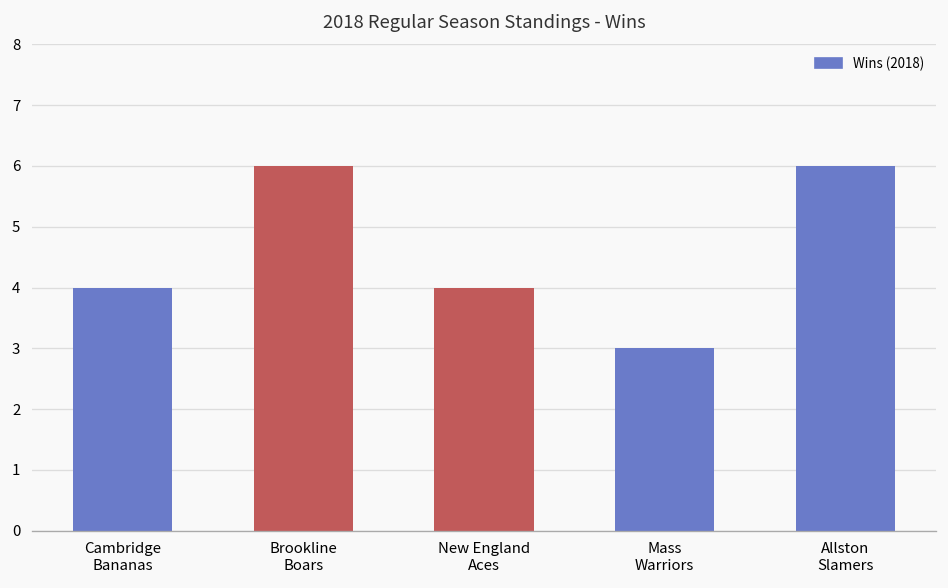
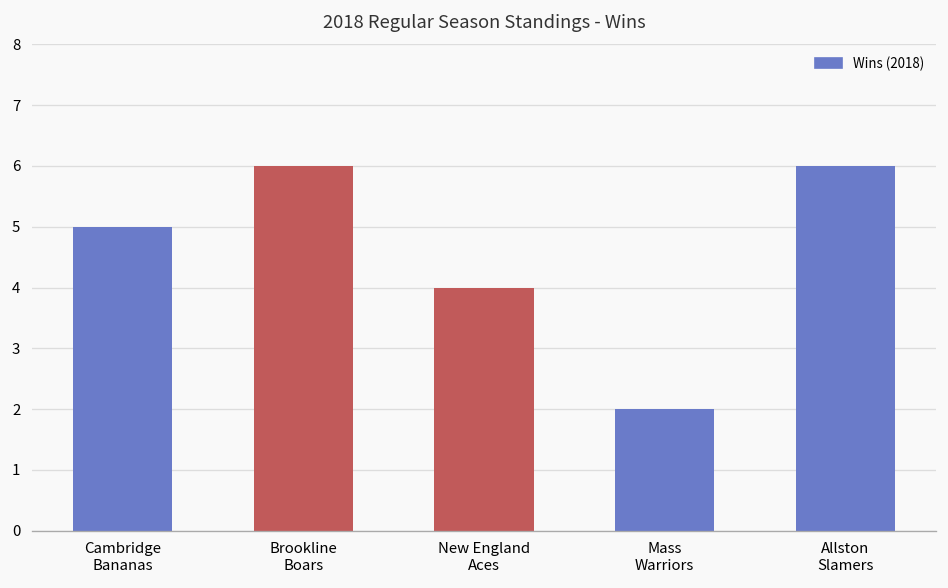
Cambridge Bananas: 4 -> 5
Mass Warriors: 3 -> 2
